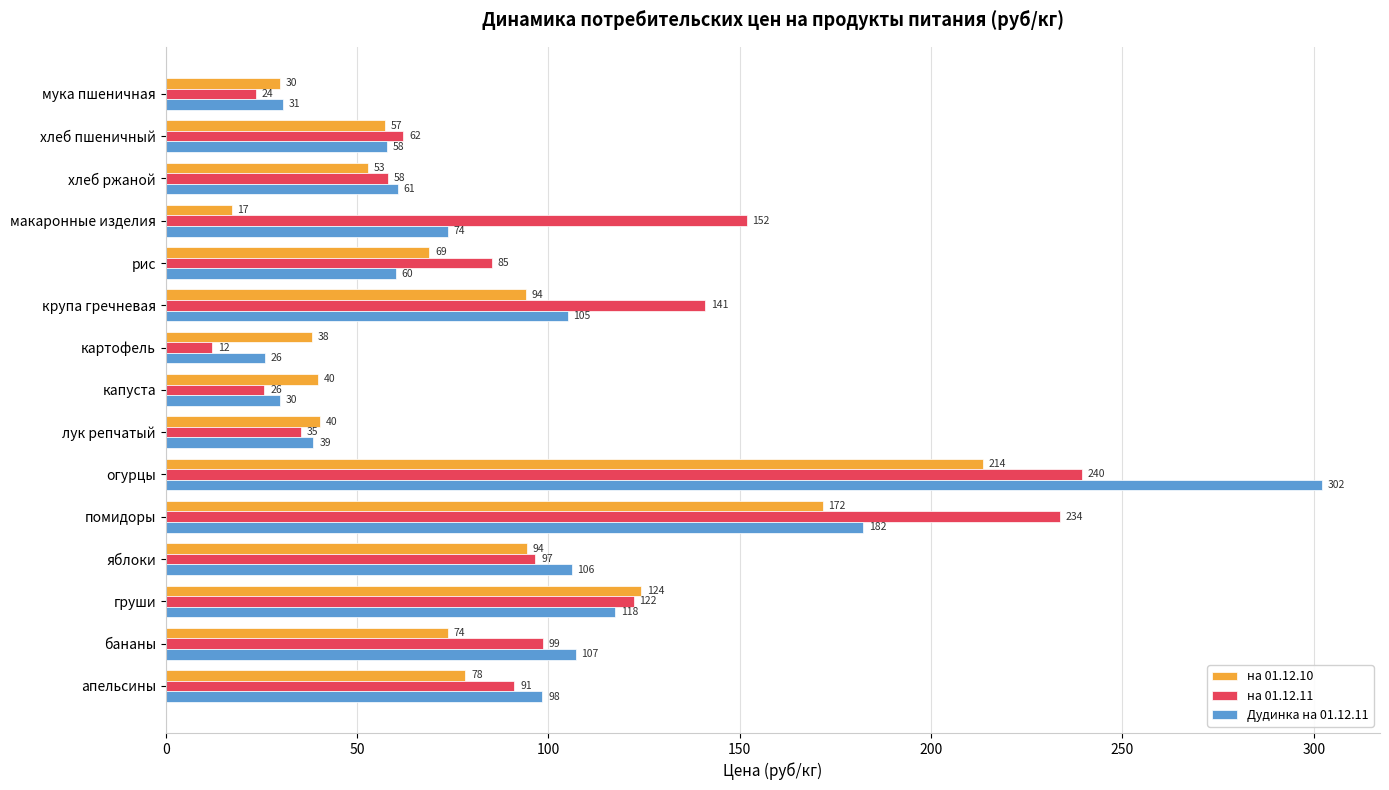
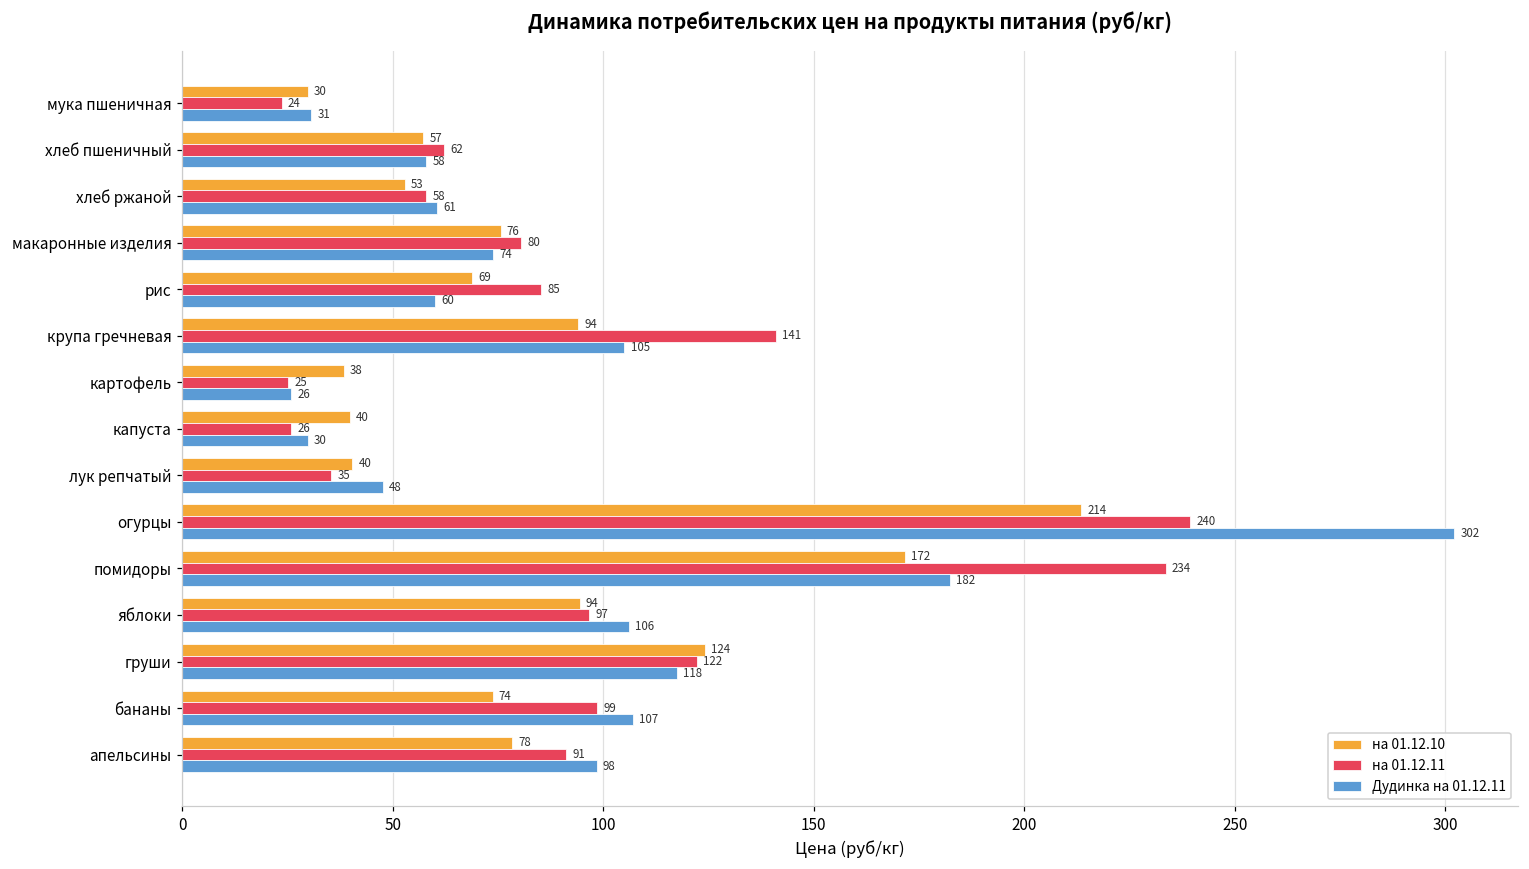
на 01.12.10, макаронные изделия: 17 -> 76
на 01.12.11, макаронные изделия: 152 -> 80
на 01.12.11, картофель: 12 -> 25
Дудинка на 01.12.11, лук репчатый: 39 -> 48
